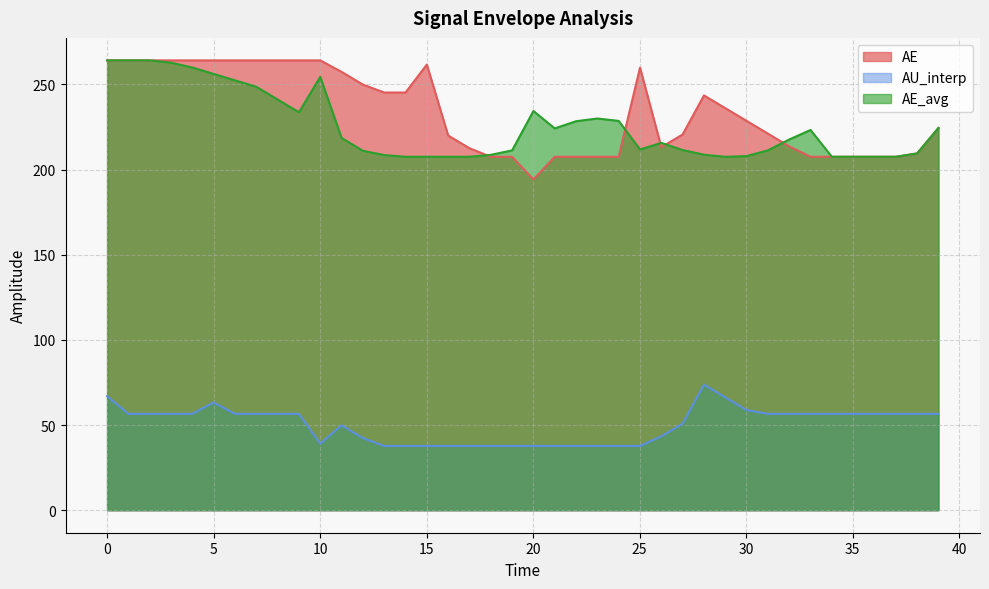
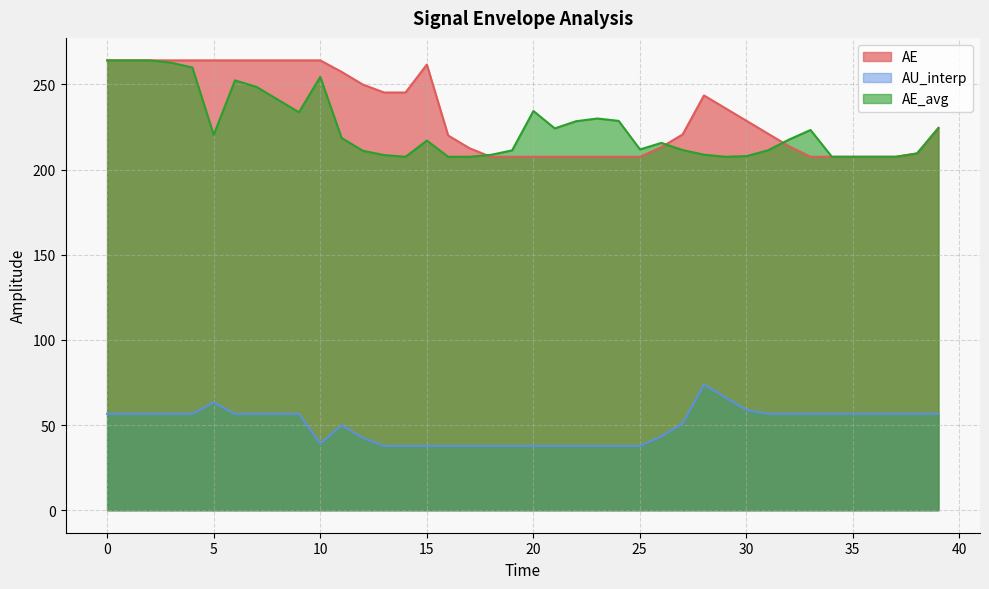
AU_interp, 0: 67 -> 57
AE_avg, 5: 256 -> 220
AE_avg, 15: 208 -> 217
AE, 20: 194 -> 208
AE, 25: 260 -> 208
